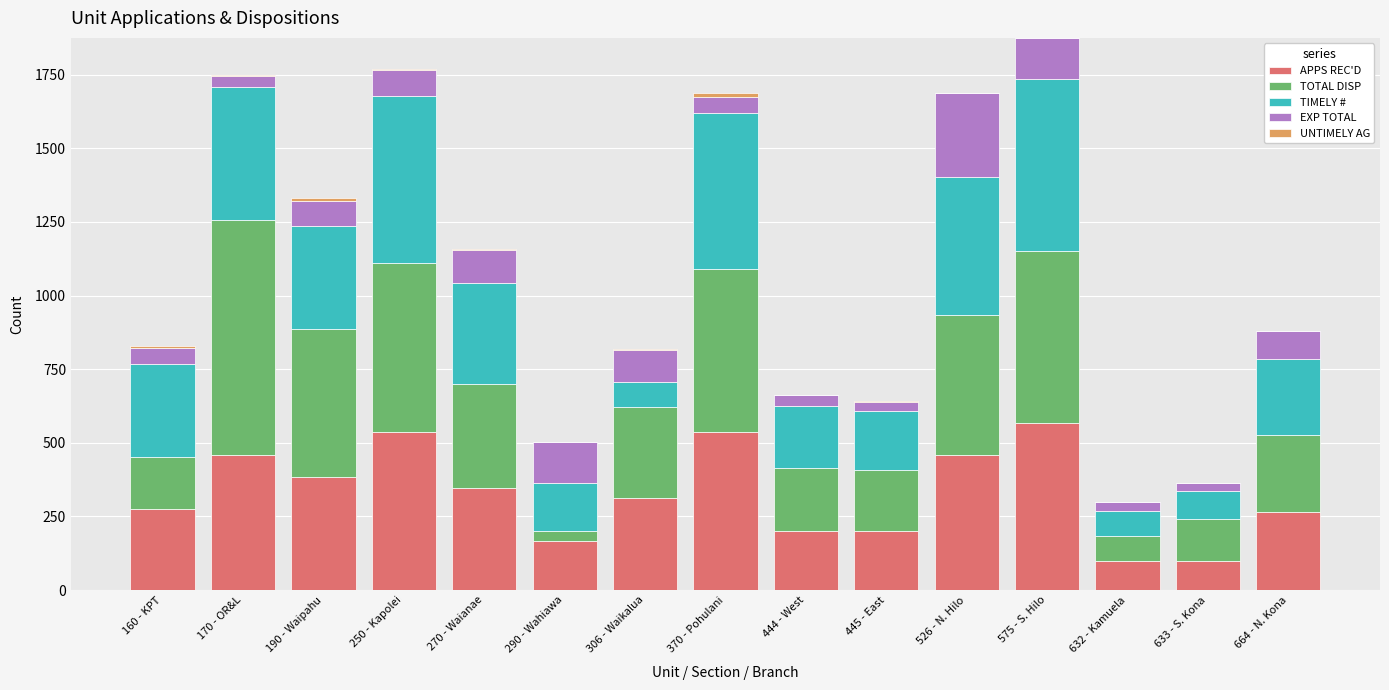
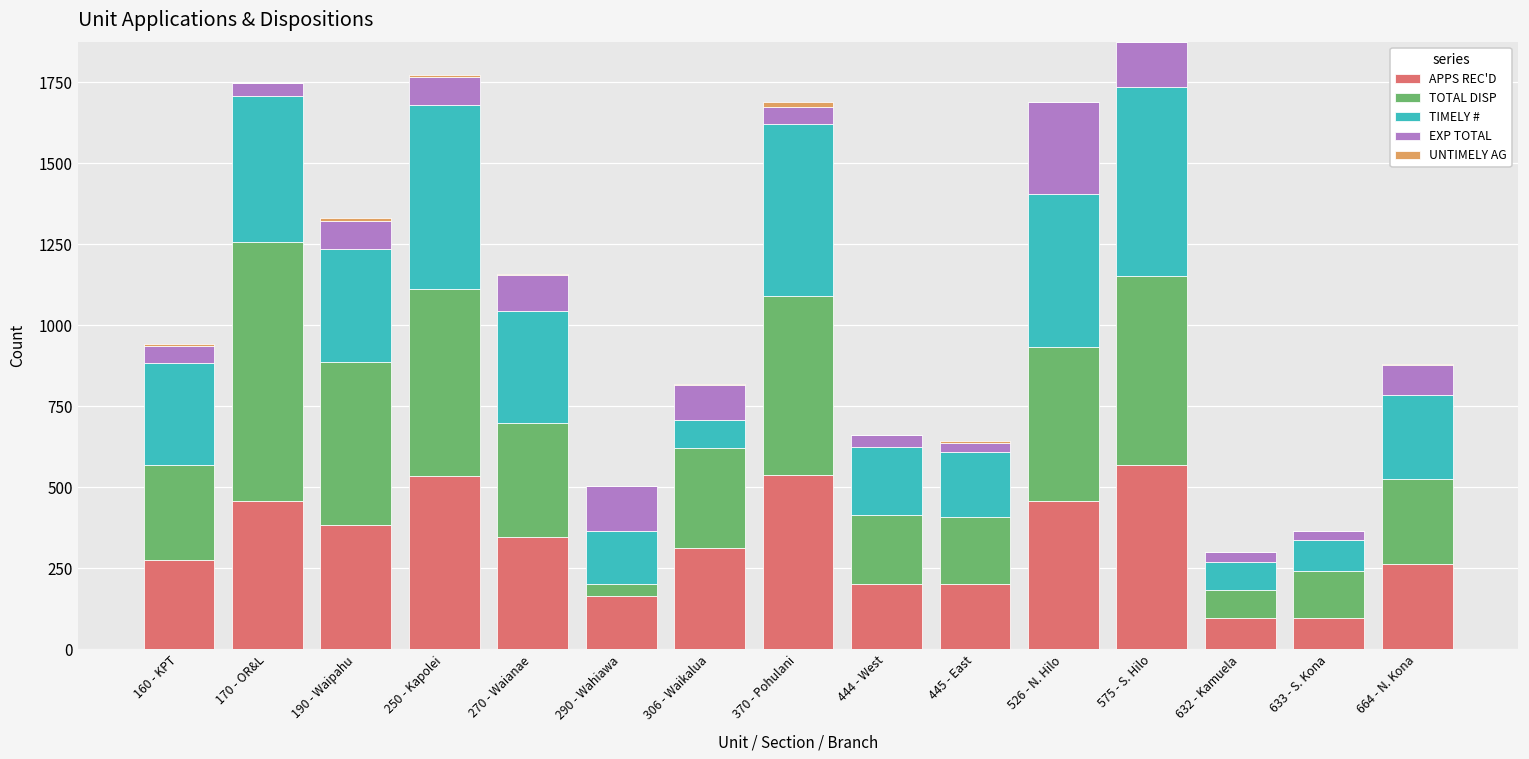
TOTAL DISP, 160 - KPT: 180 -> 290
